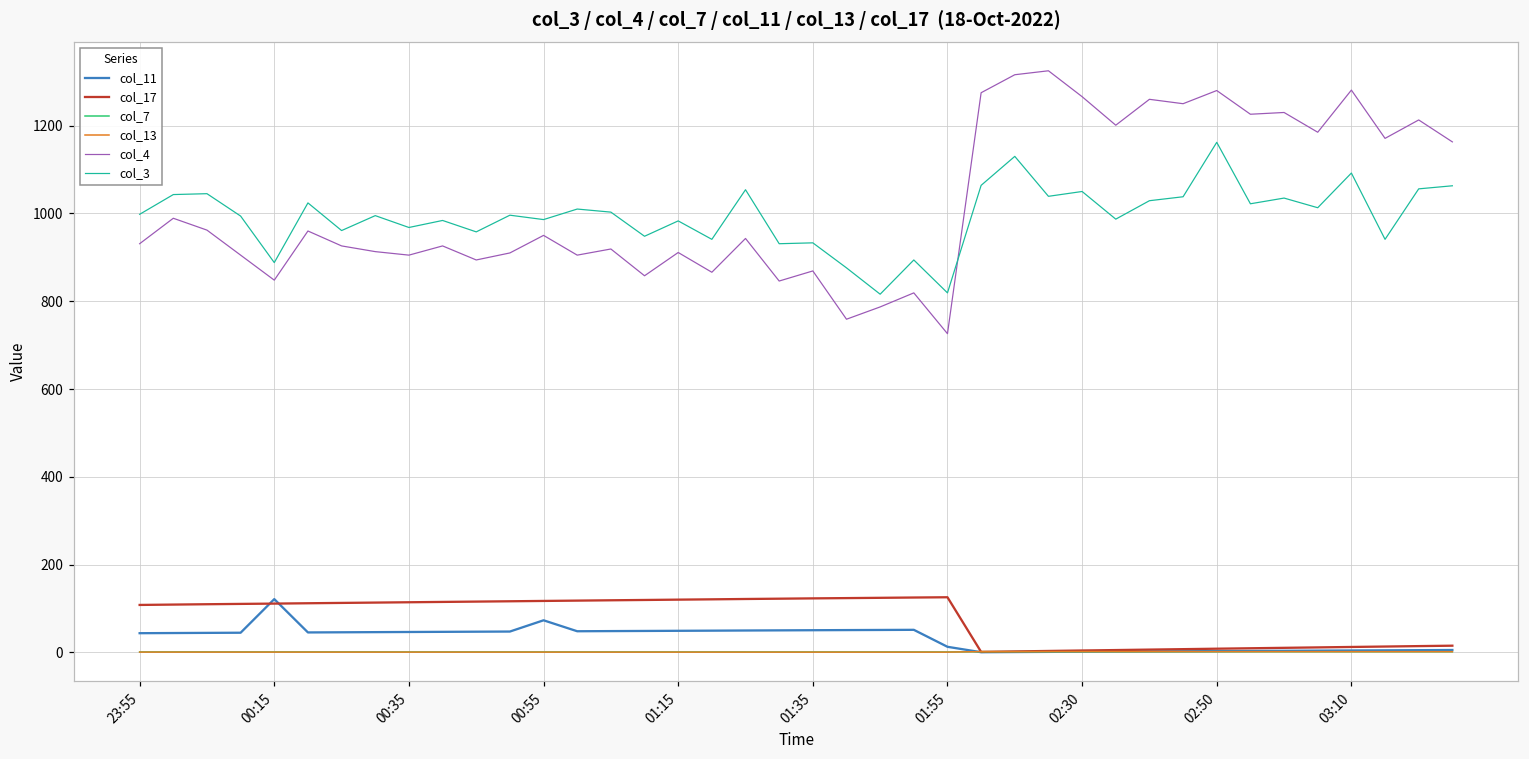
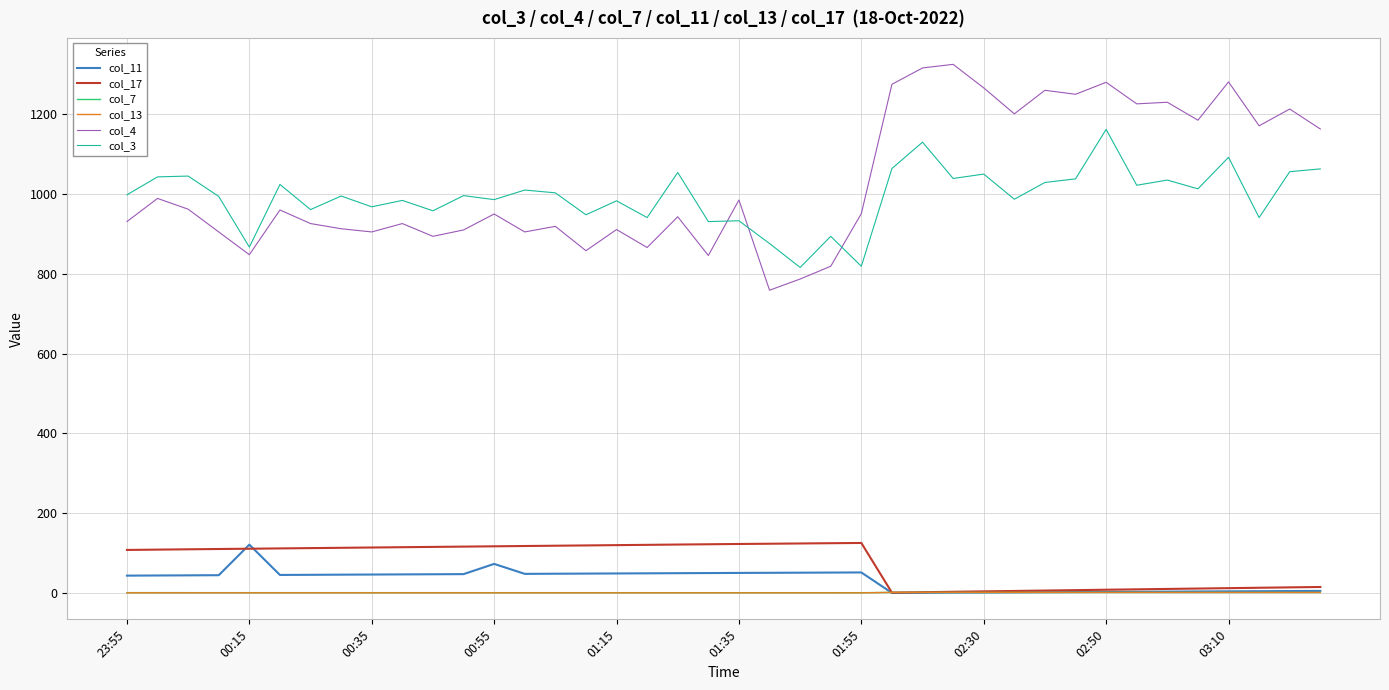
col_3, 00:15: 890 -> 870
col_4, 01:35: 870 -> 990
col_11, 01:55: 10 -> 50
col_4, 01:55: 730 -> 950
